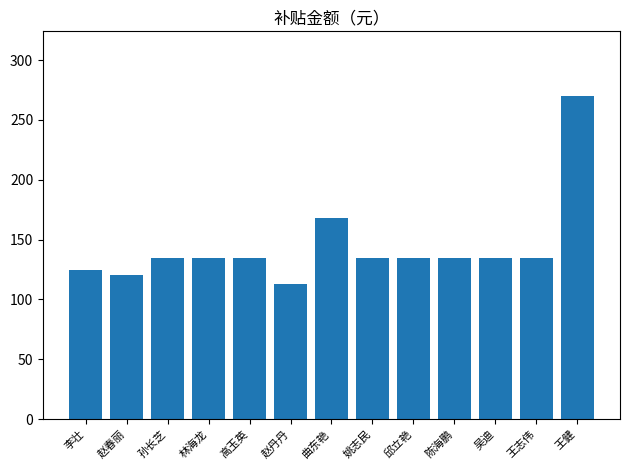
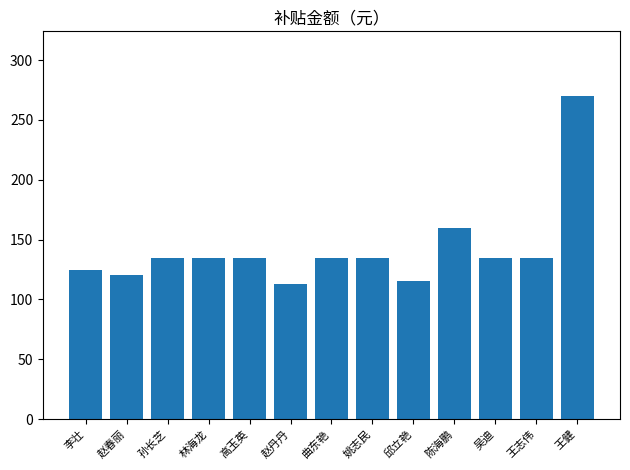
曲东艳: 168 -> 135
邱立艳: 135 -> 115
陈海鹏: 135 -> 160
